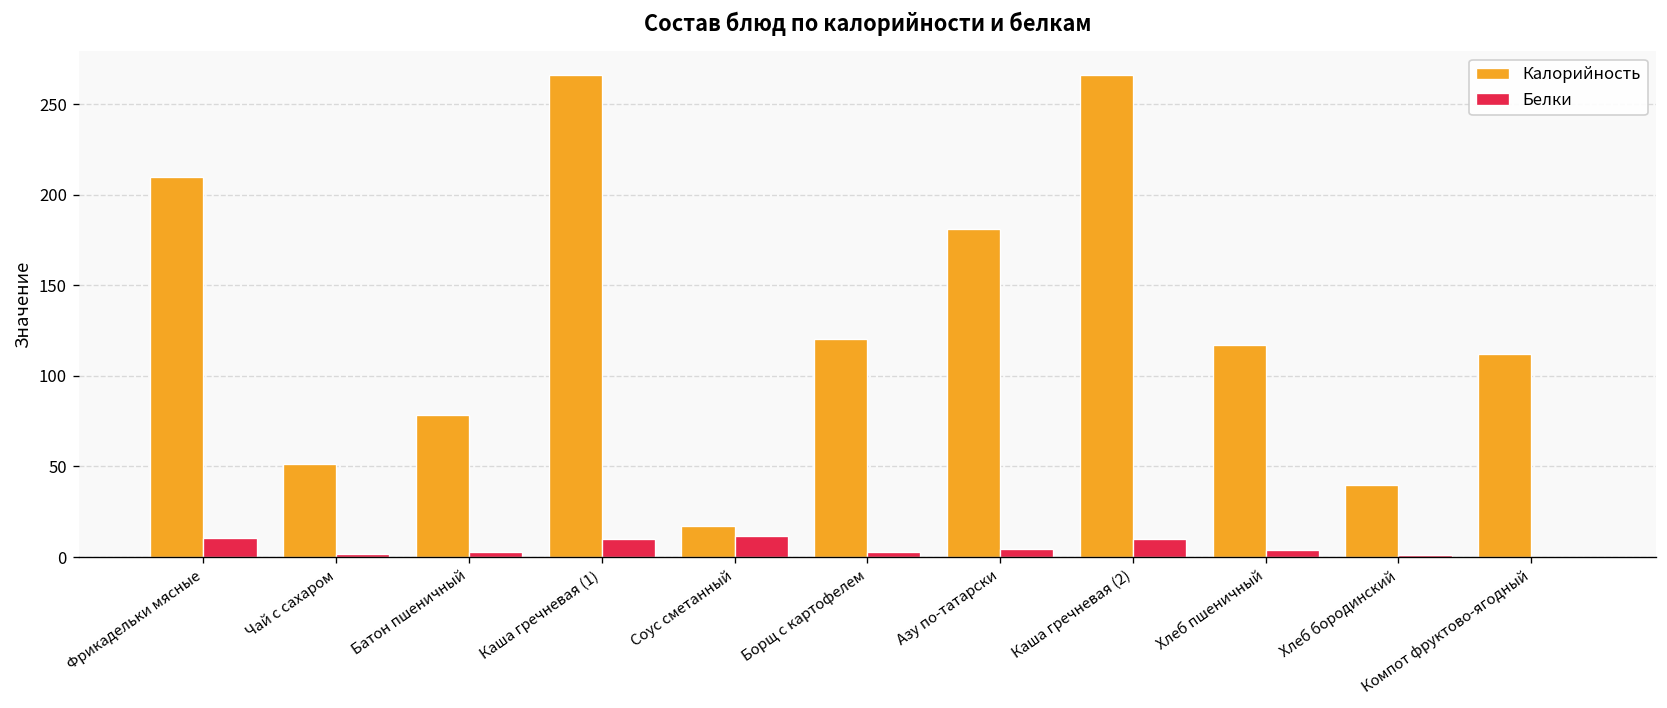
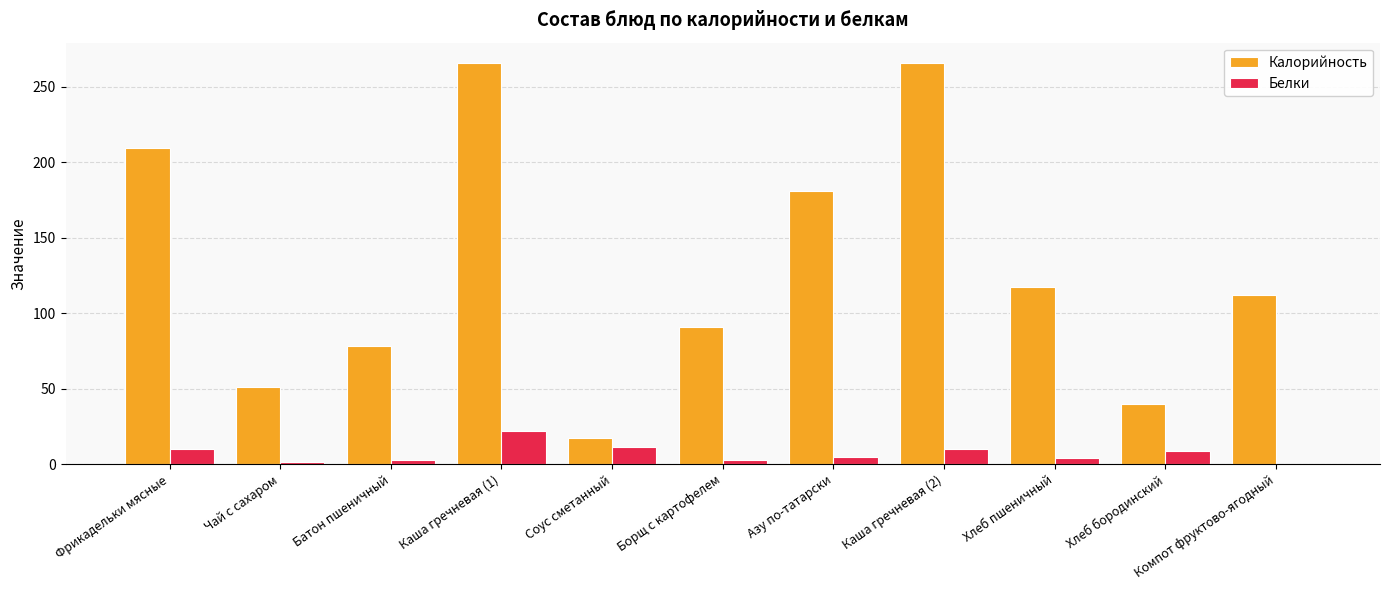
Белки, Каша гречневая (1): 10 -> 22
Калорийность, Борщ с картофелем: 120 -> 91
Белки, Хлеб бородинский: 1 -> 9
